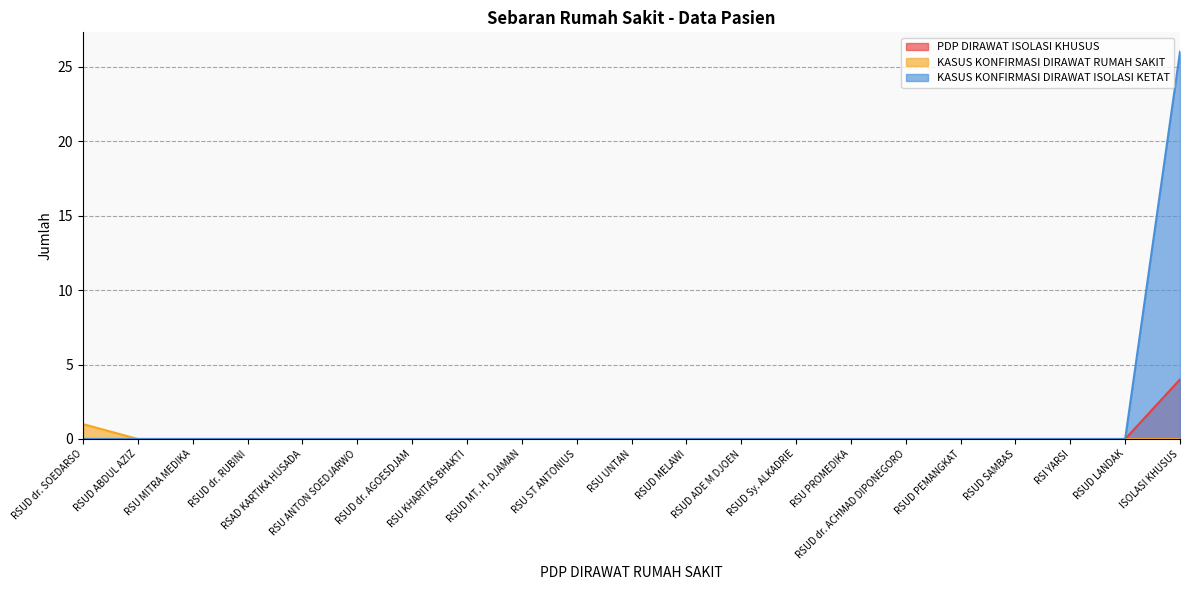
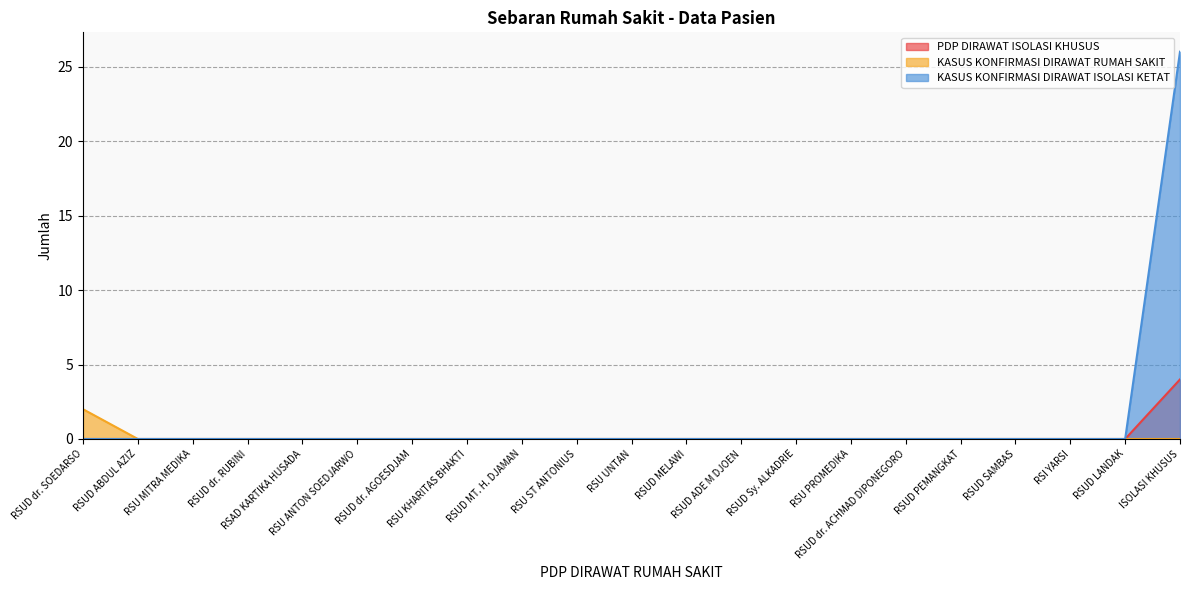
KASUS KONFIRMASI DIRAWAT RUMAH SAKIT, RSUD dr. SOEDARSO: 1 -> 2
